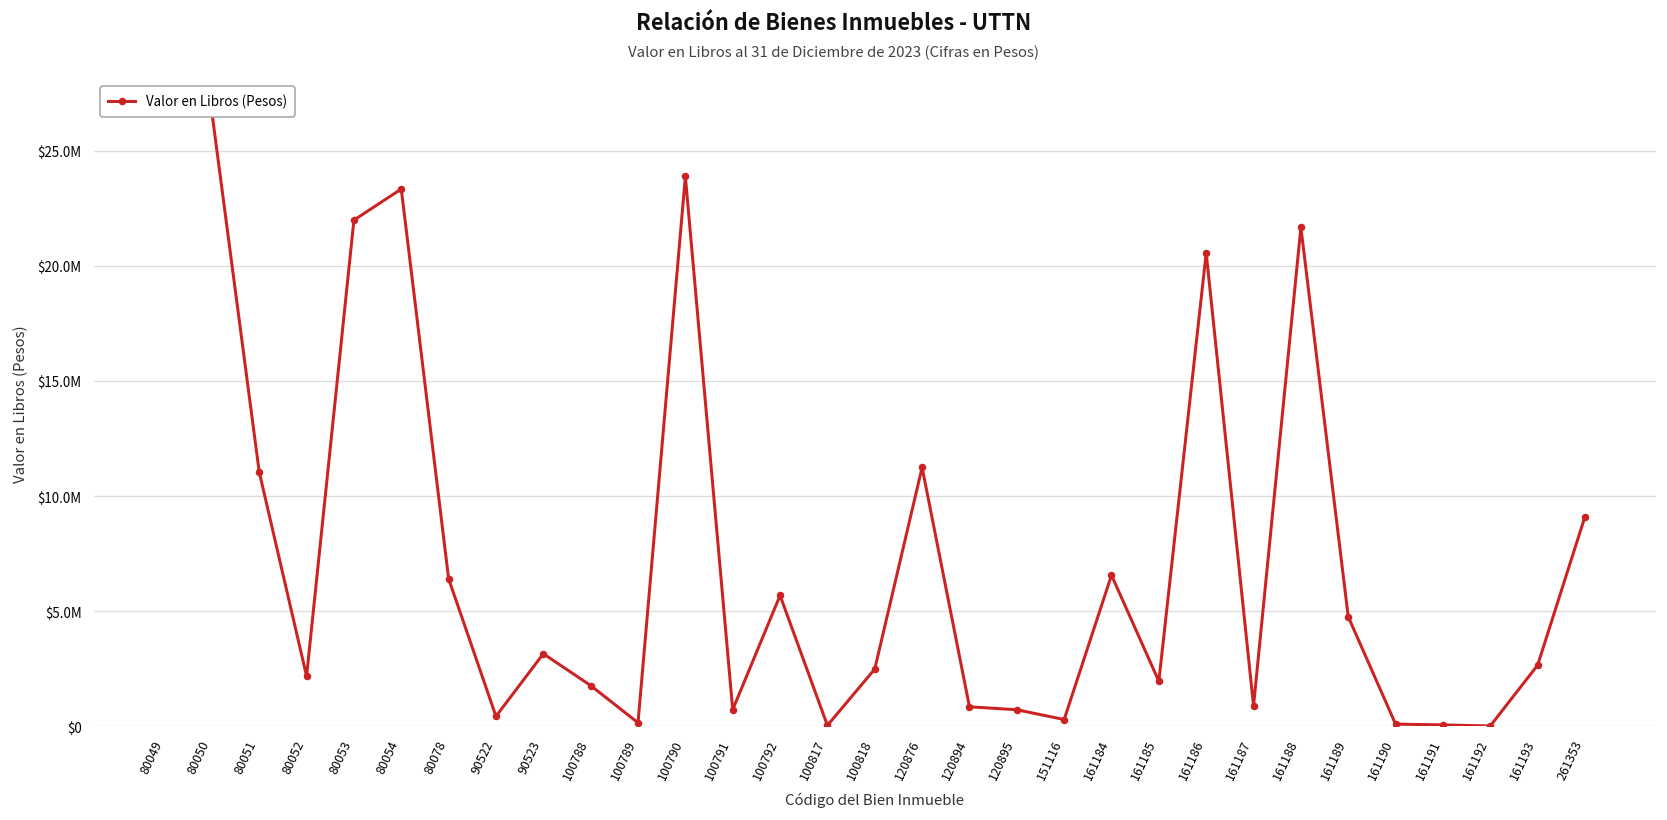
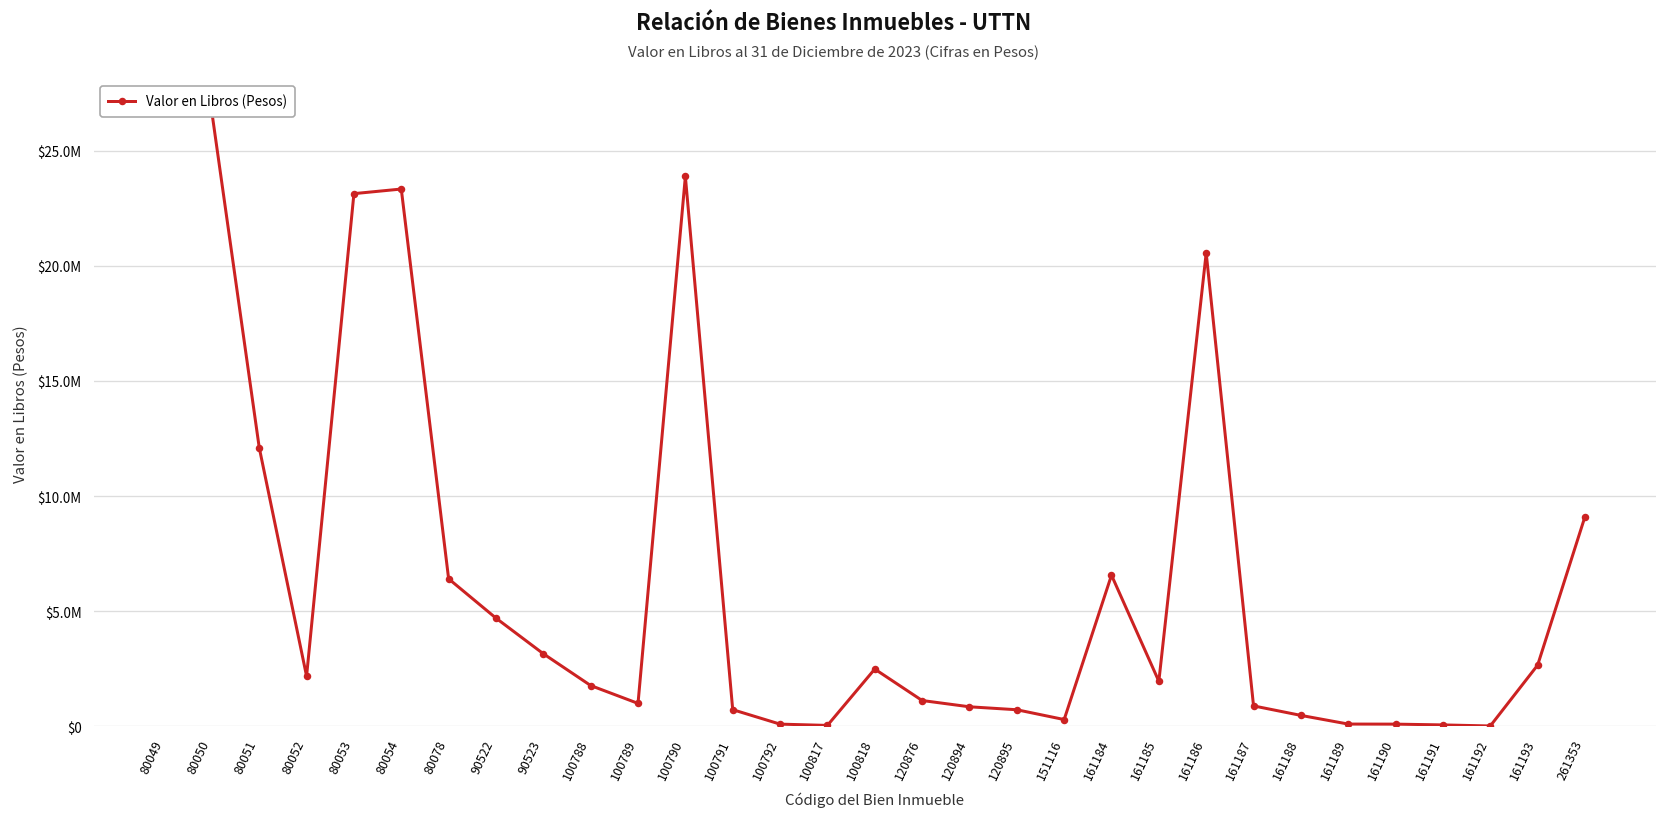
80051: $11100000 -> $12100000
80053: $22000000 -> $23100000
90522: $400000 -> $4700000
100789: $200000 -> $1000000
100792: $5700000 -> $100000
120876: $11300000 -> $1100000
161188: $21700000 -> $500000
161189: $4800000 -> $100000
